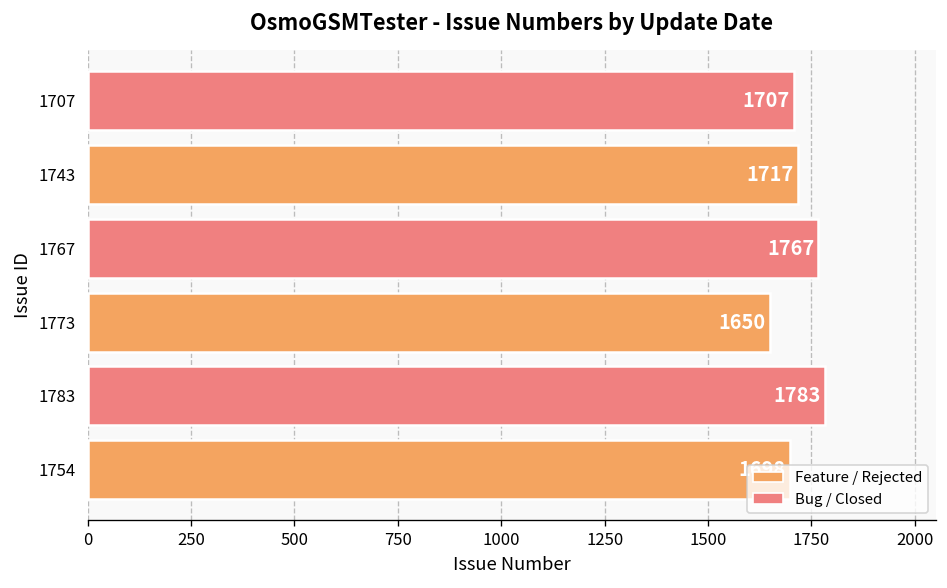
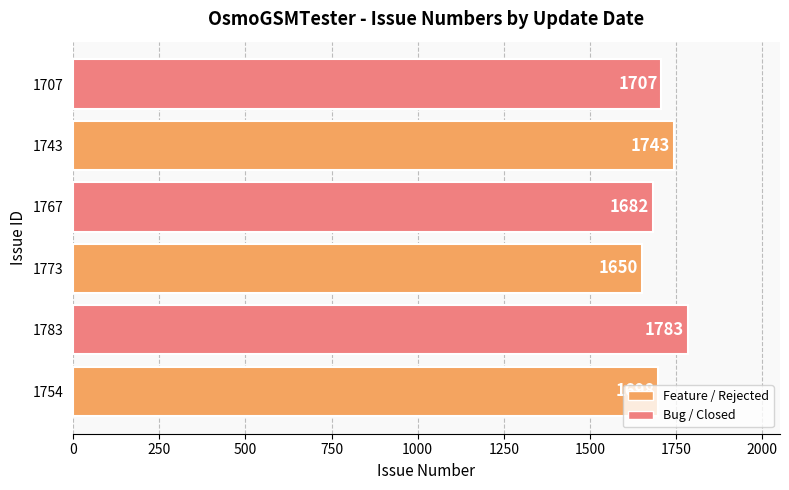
1743: 1717 -> 1743
1767: 1767 -> 1682
